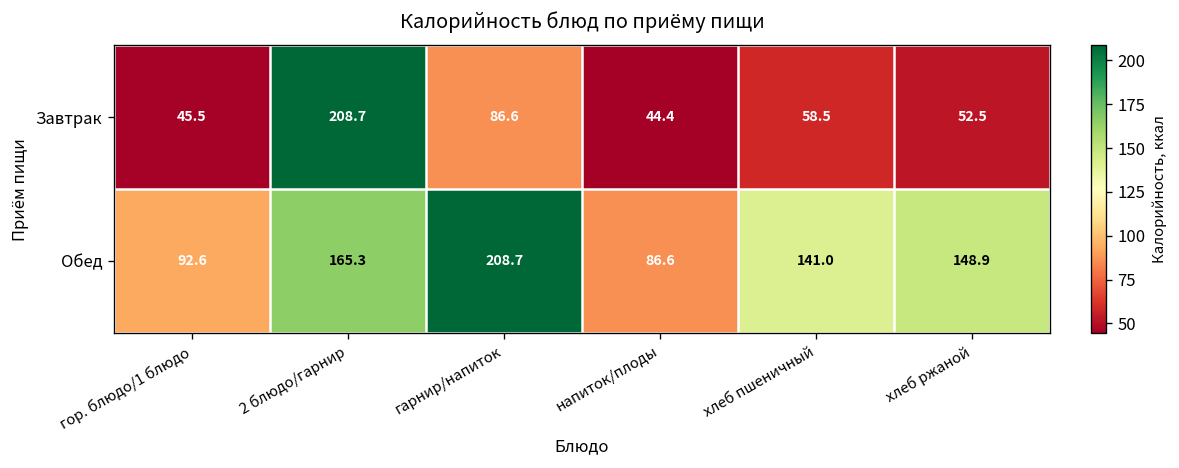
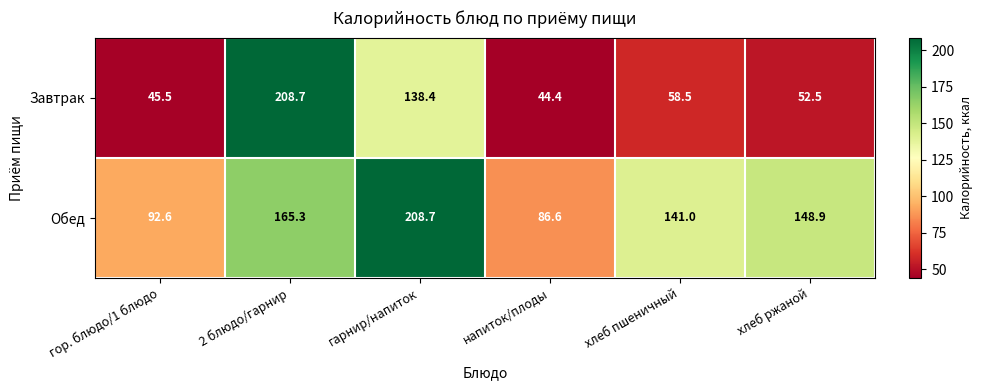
Завтрак, гарнир/напиток: 86.6 -> 138.4
